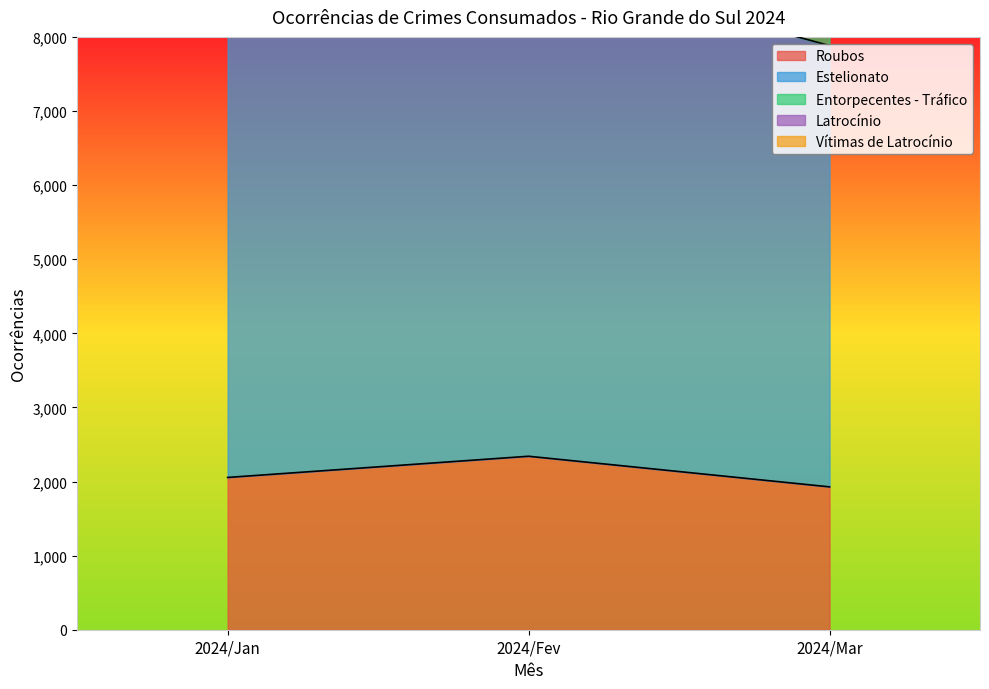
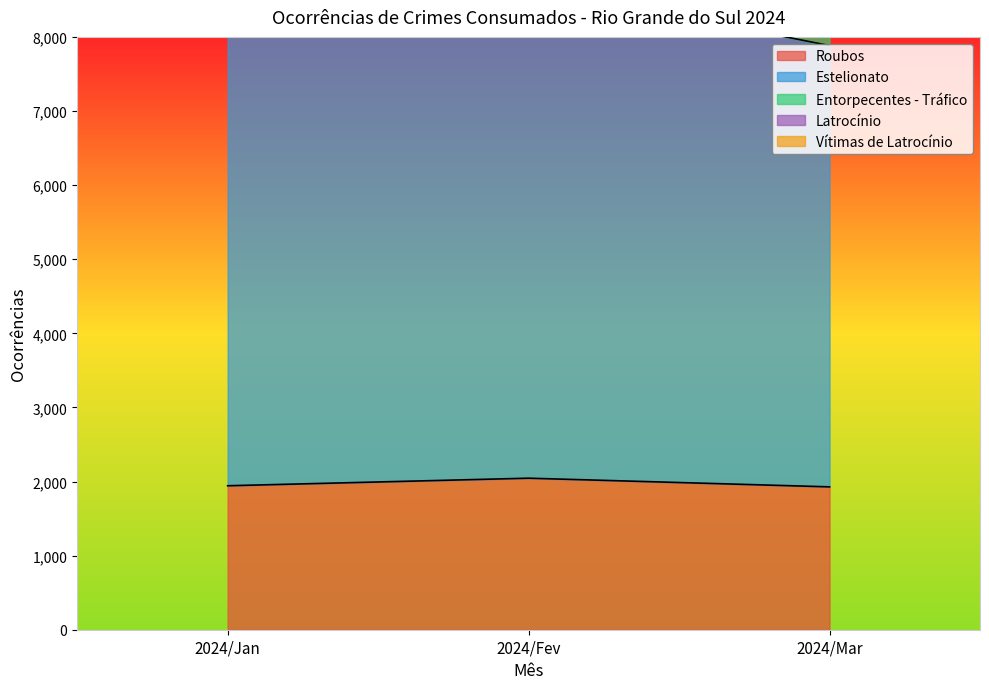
Roubos, 2024/Jan: 2,100 -> 1,900
Roubos, 2024/Fev: 2,300 -> 2,000
